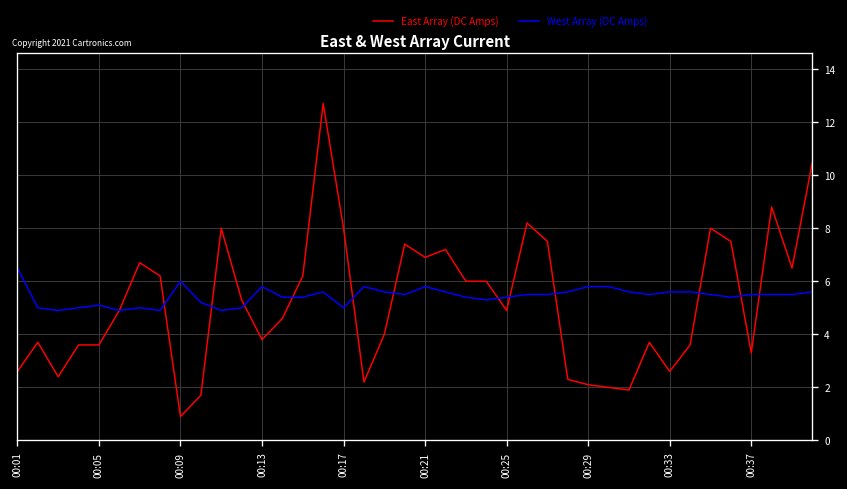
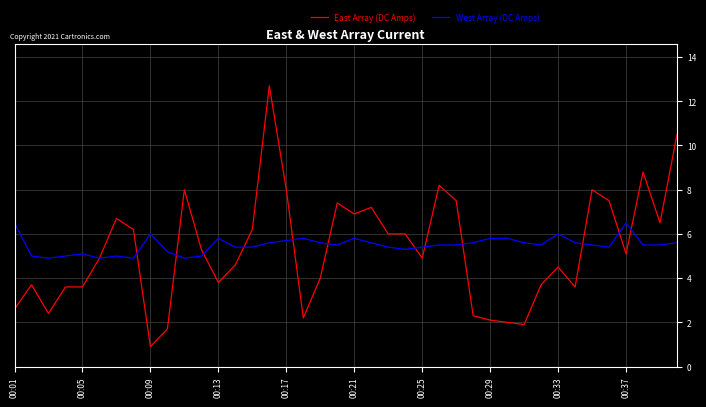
West Array (DC Amps), 00:17: 5.0 -> 5.7
East Array (DC Amps), 00:33: 2.6 -> 4.5
West Array (DC Amps), 00:33: 5.6 -> 6.0
East Array (DC Amps), 00:37: 3.3 -> 5.1
West Array (DC Amps), 00:37: 5.5 -> 6.5
